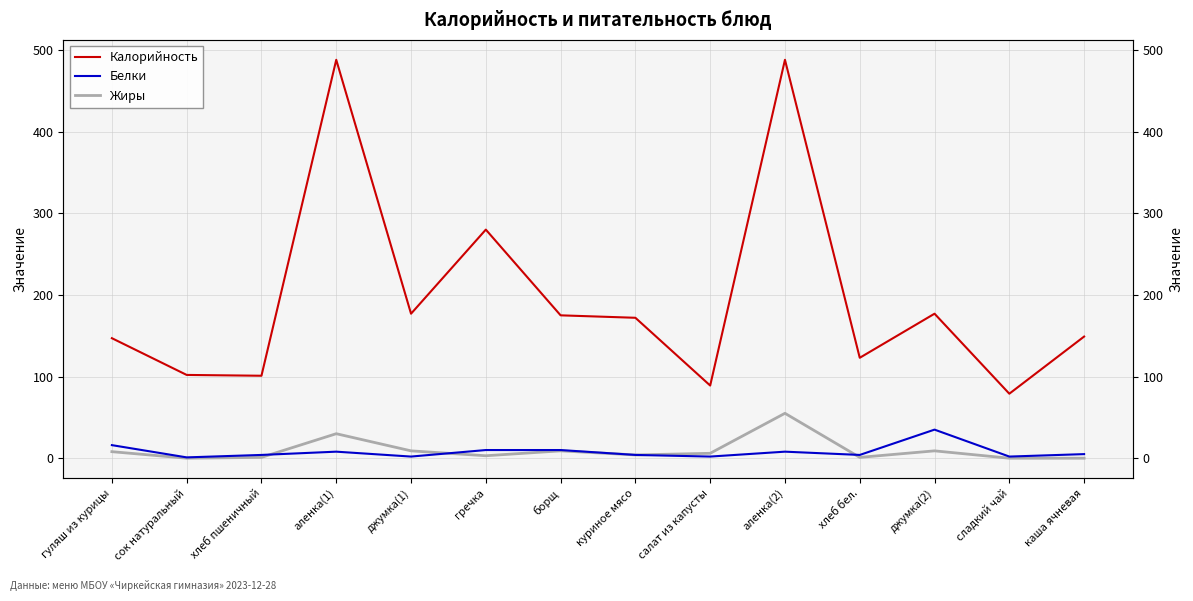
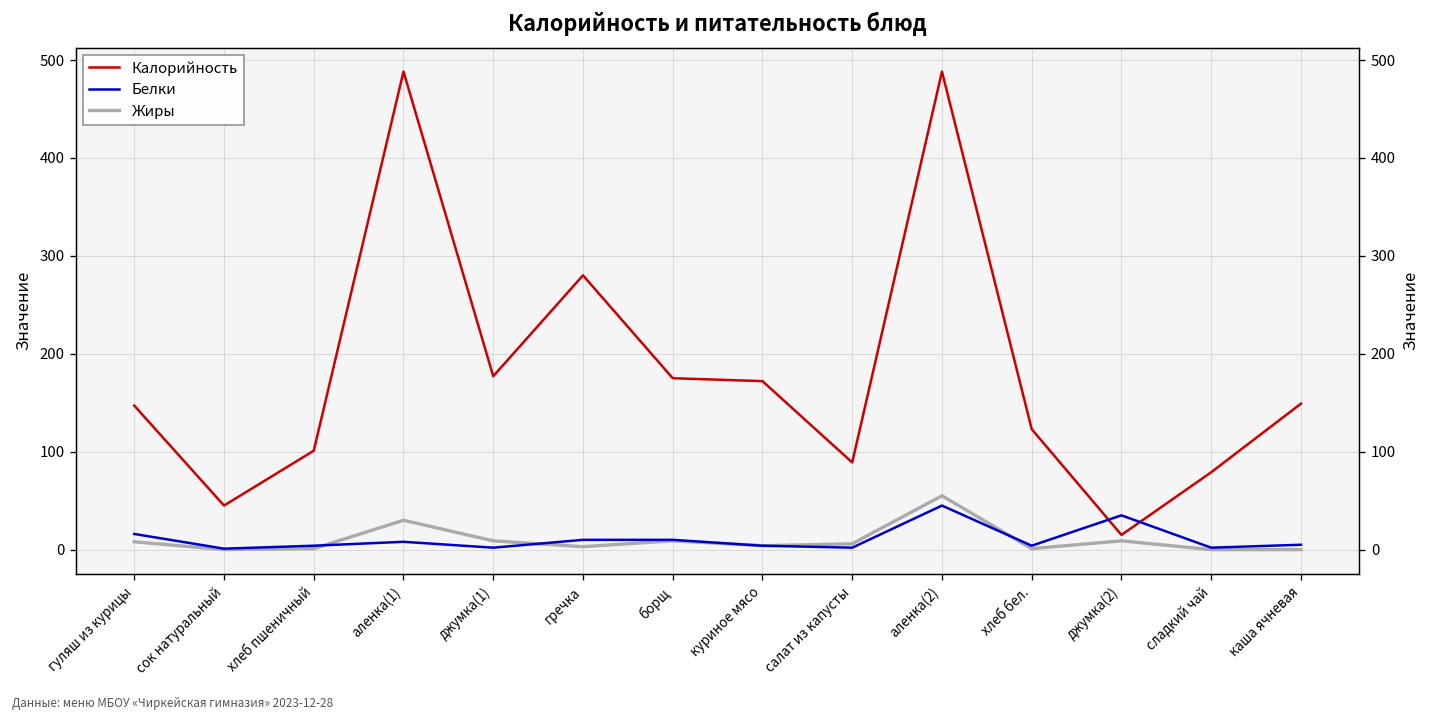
Калорийность, сок натуральный: 100 -> 50
Белки, аленка(2): 10 -> 50
Калорийность, джумка(2): 180 -> 20
